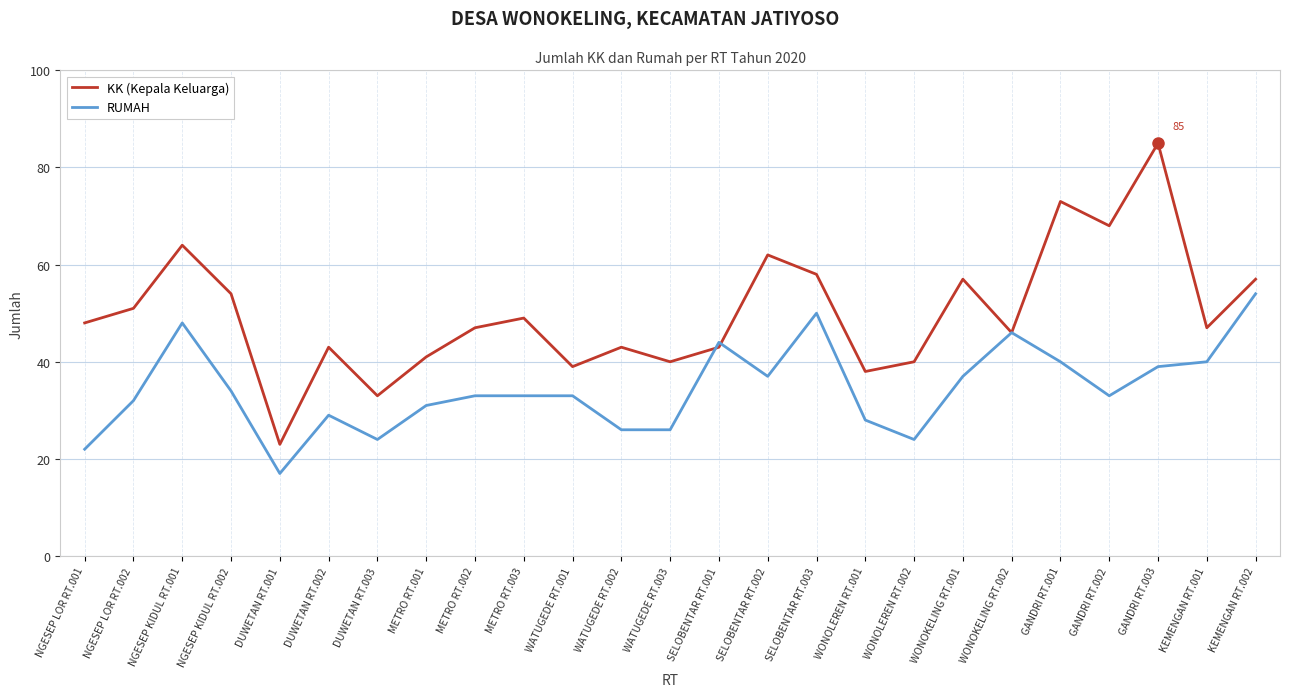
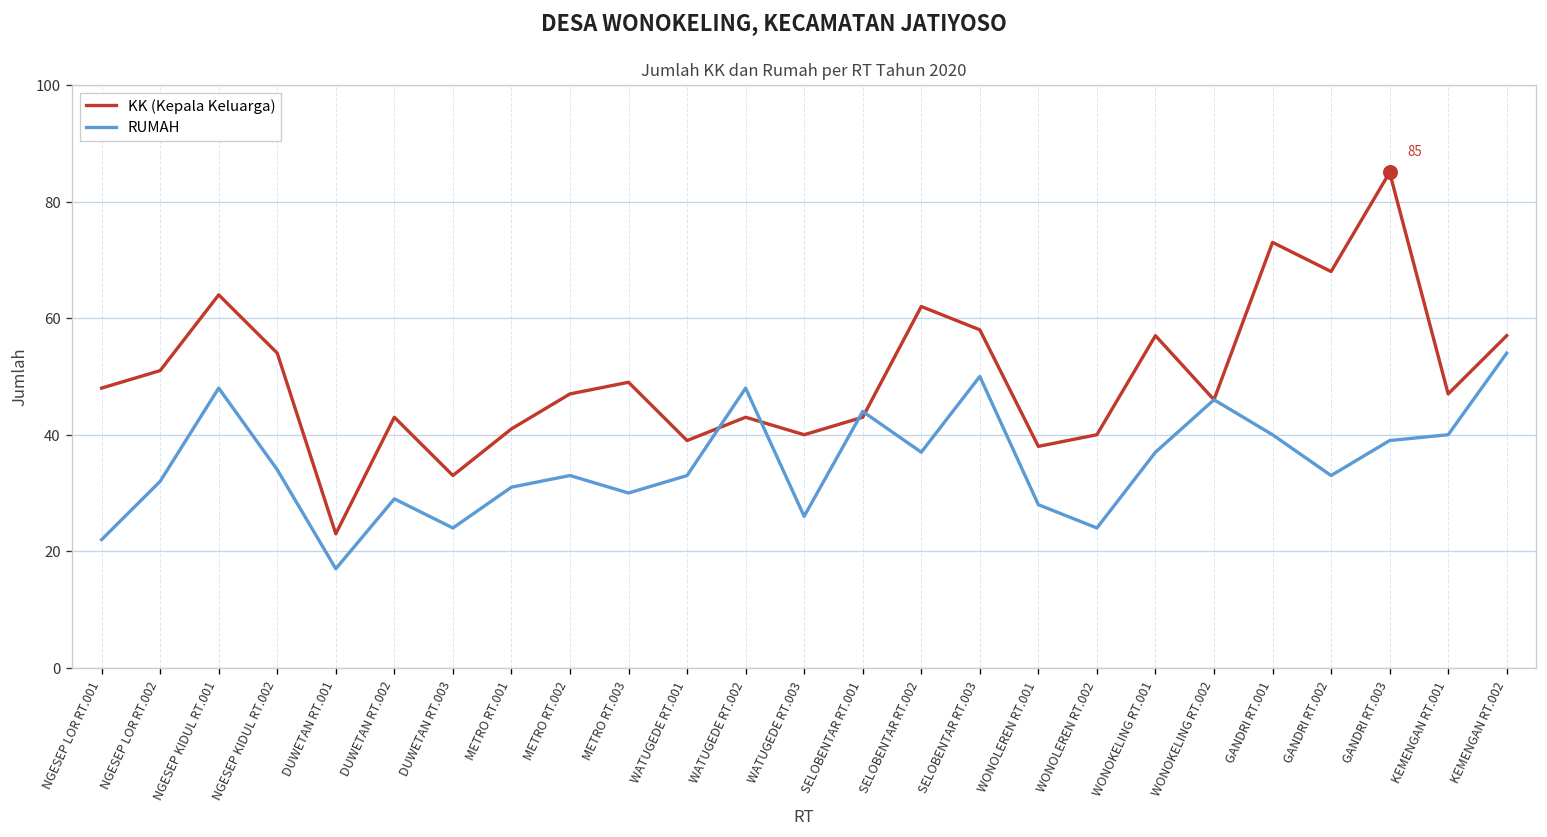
RUMAH, METRO RT.003: 33 -> 30
RUMAH, WATUGEDE RT.002: 26 -> 48
